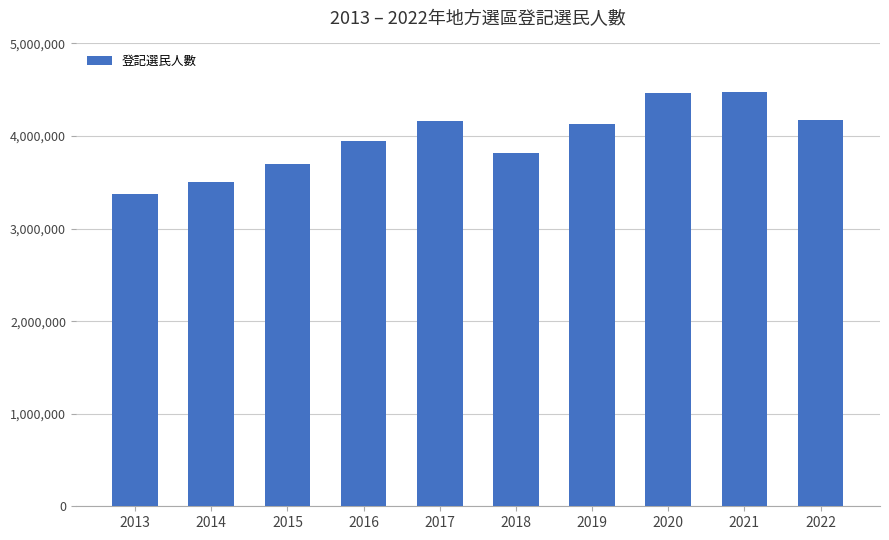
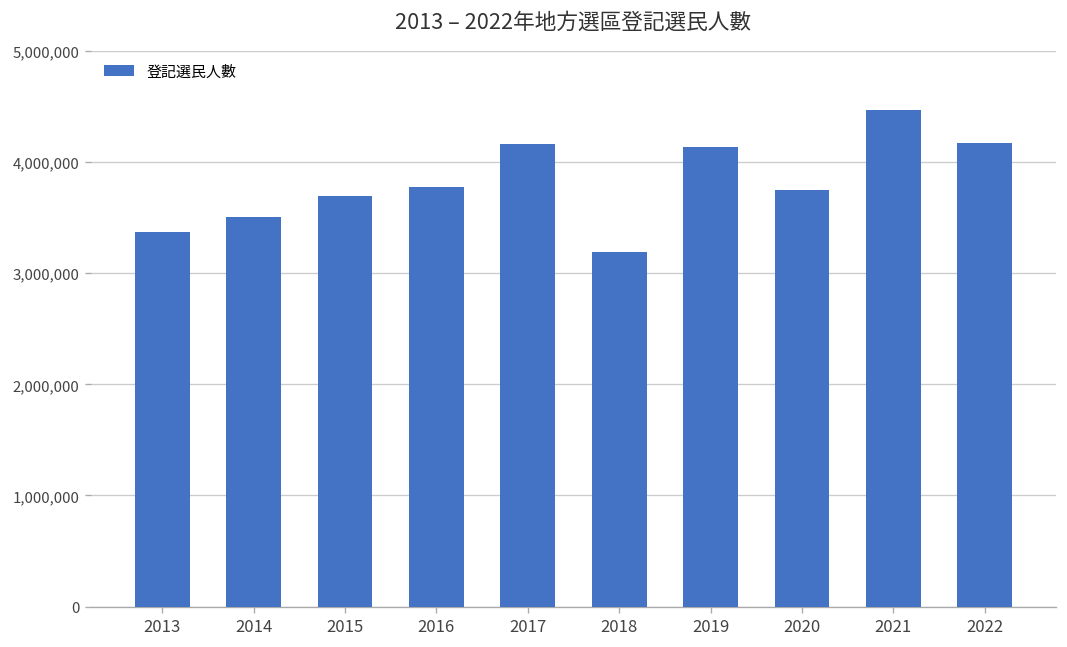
2016: 3,900,000 -> 3,800,000
2018: 3,800,000 -> 3,200,000
2020: 4,500,000 -> 3,800,000
